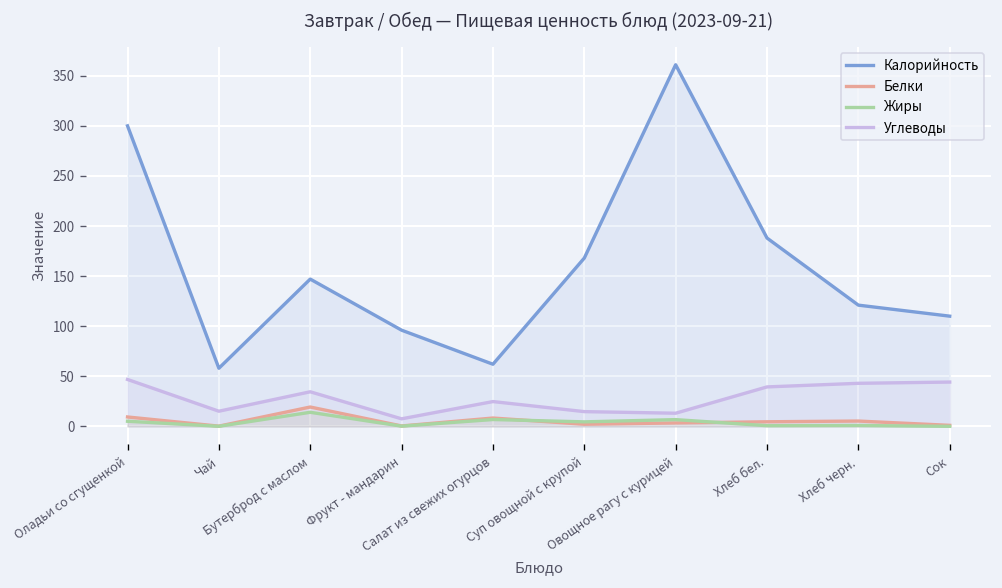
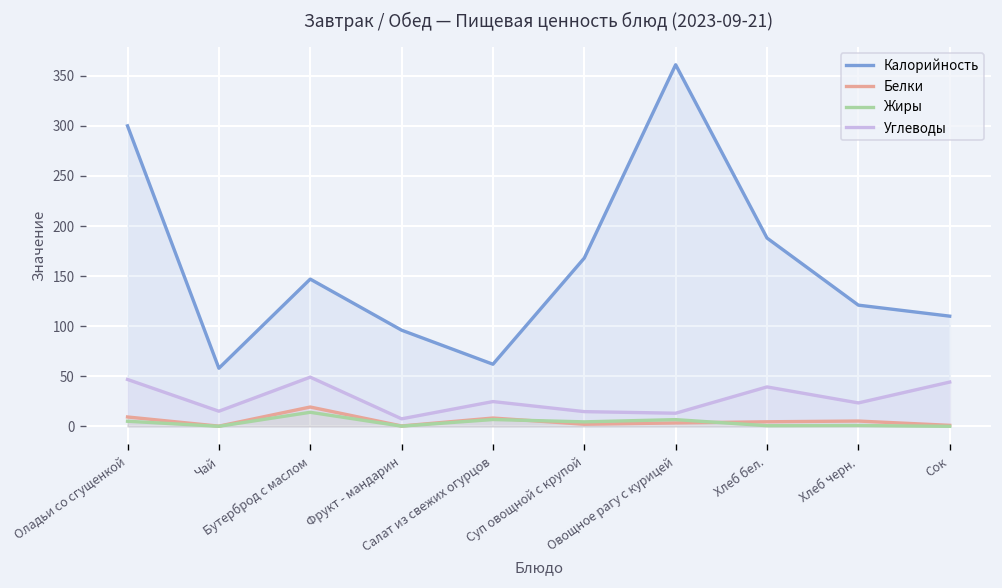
Углеводы, Бутерброд с маслом: 30 -> 50
Углеводы, Хлеб черн.: 40 -> 20
